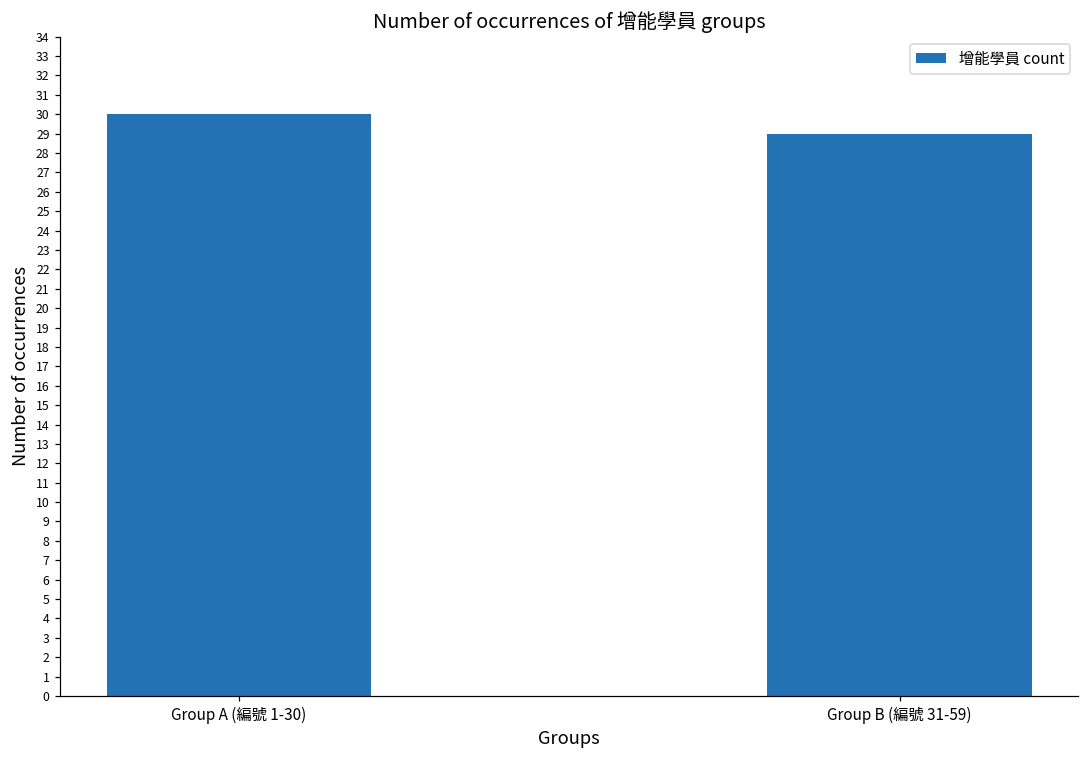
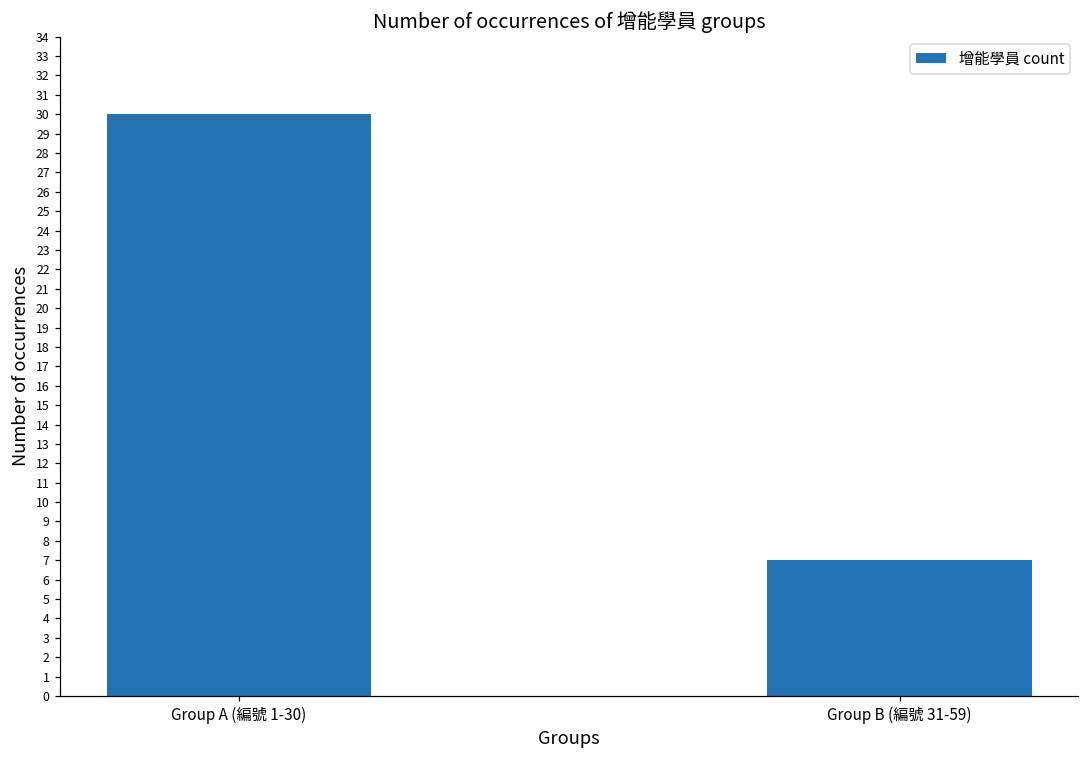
Group B (編號 31-59): 29 -> 7
